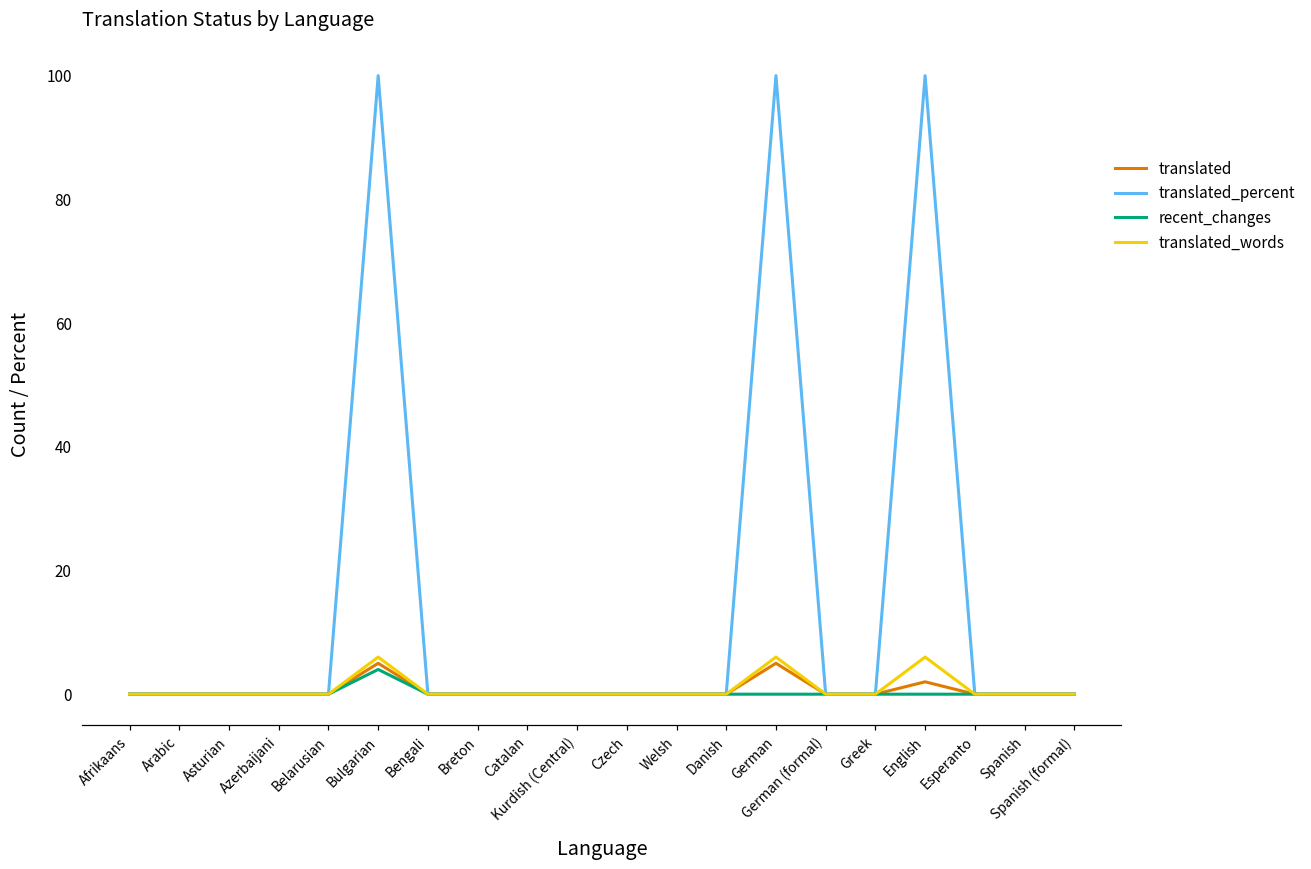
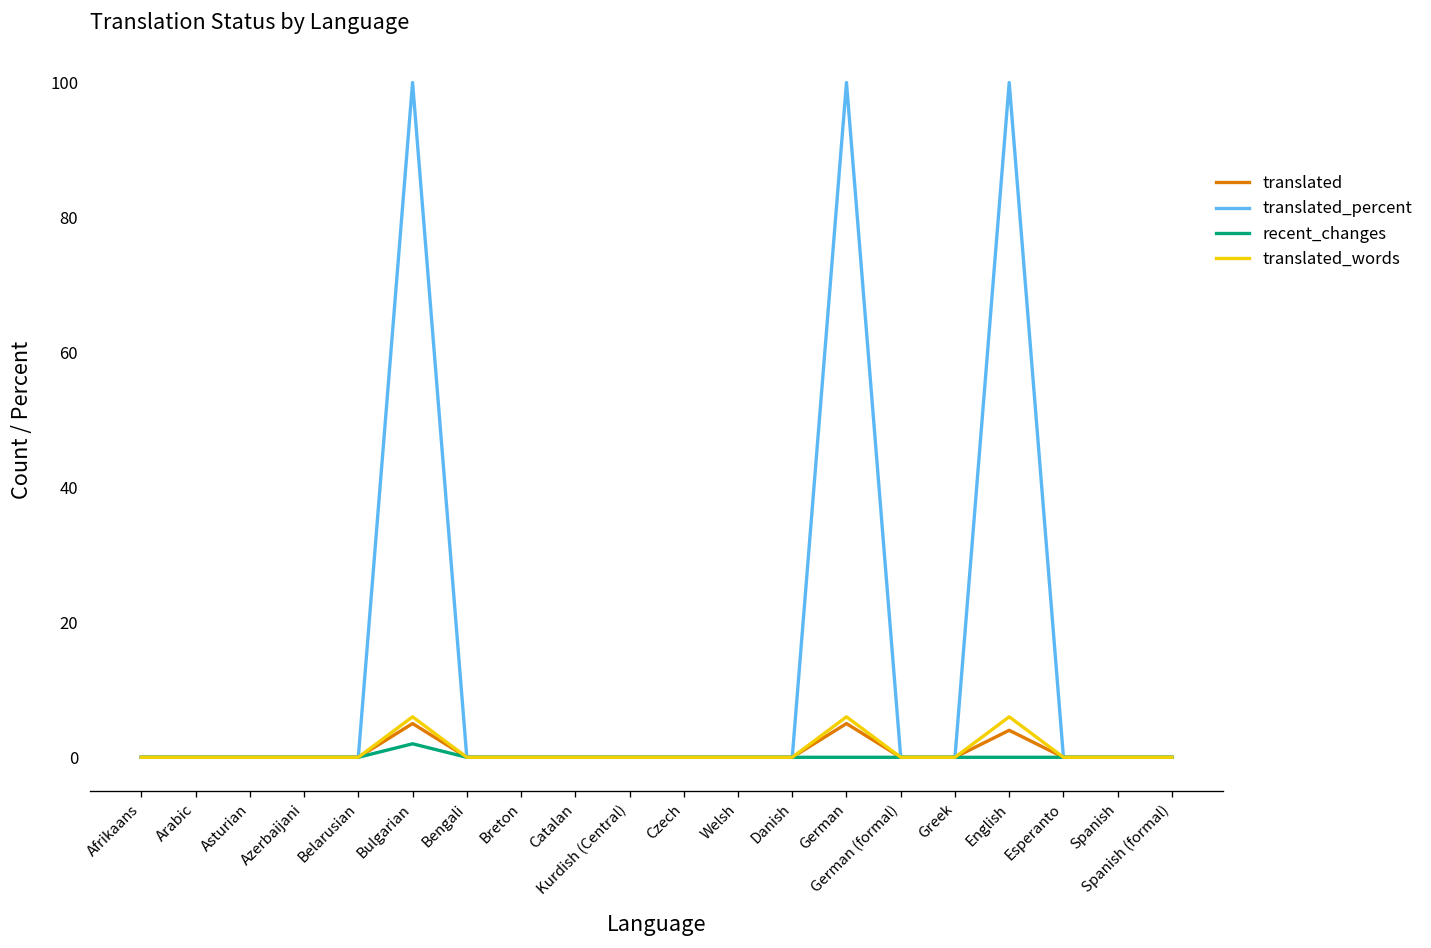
recent_changes, Bulgarian: 4 -> 2
translated, English: 2 -> 4
